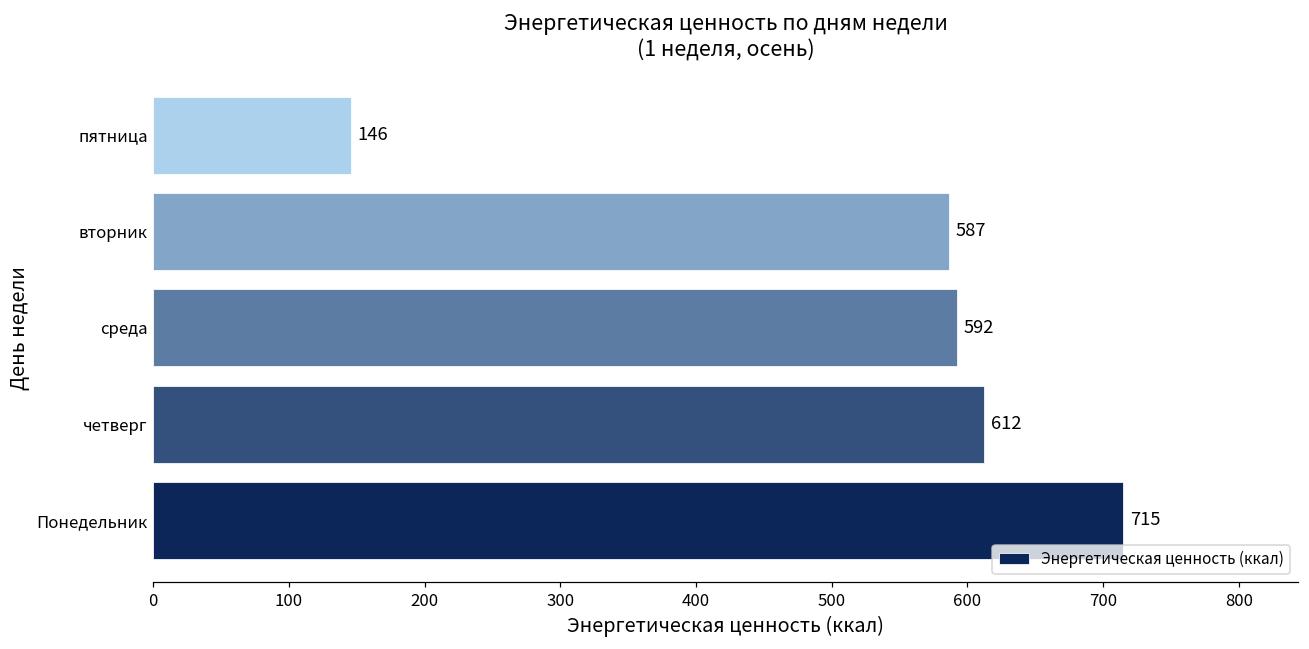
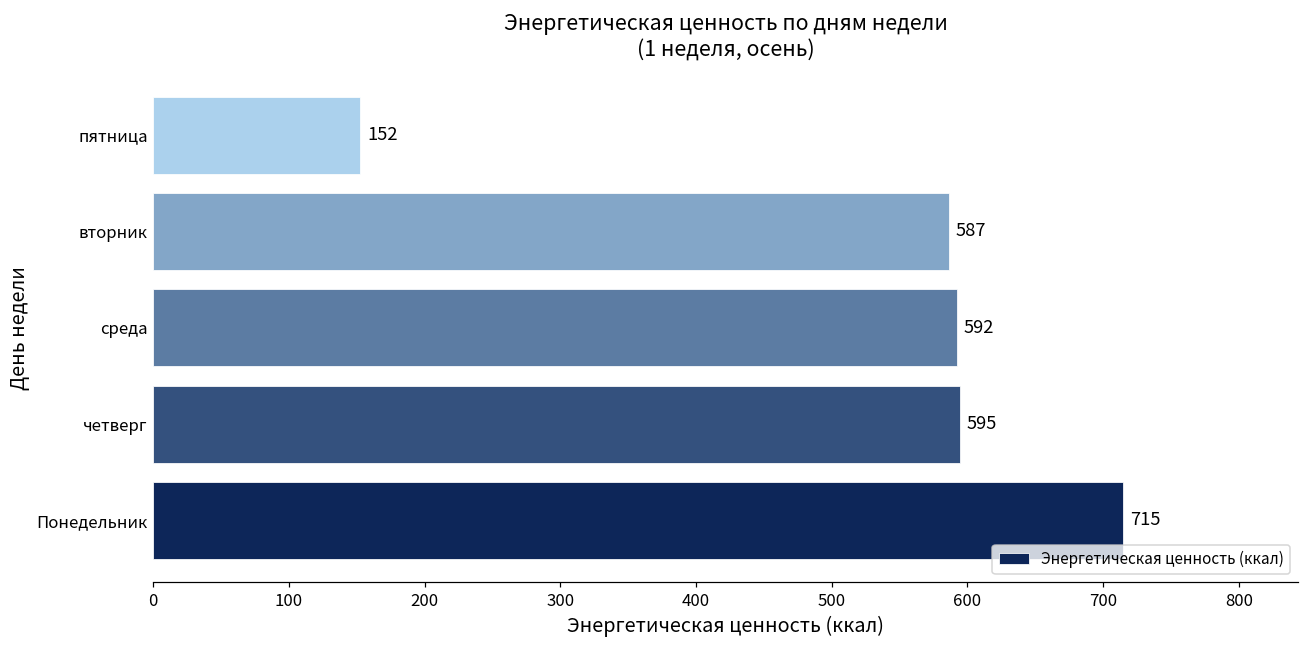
пятница: 146 -> 152
четверг: 612 -> 595
